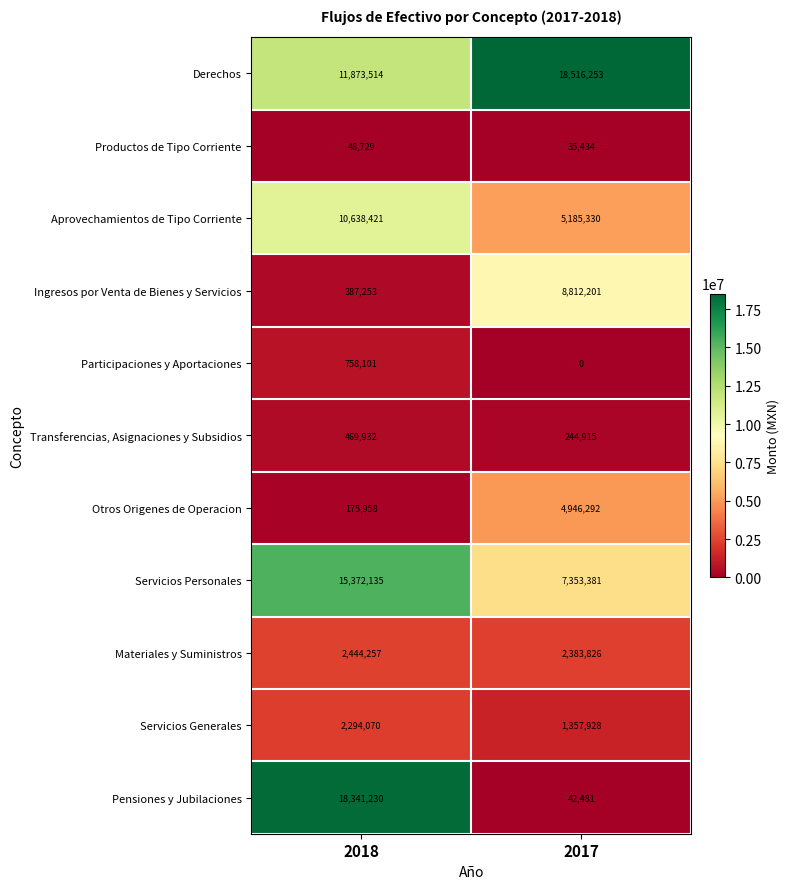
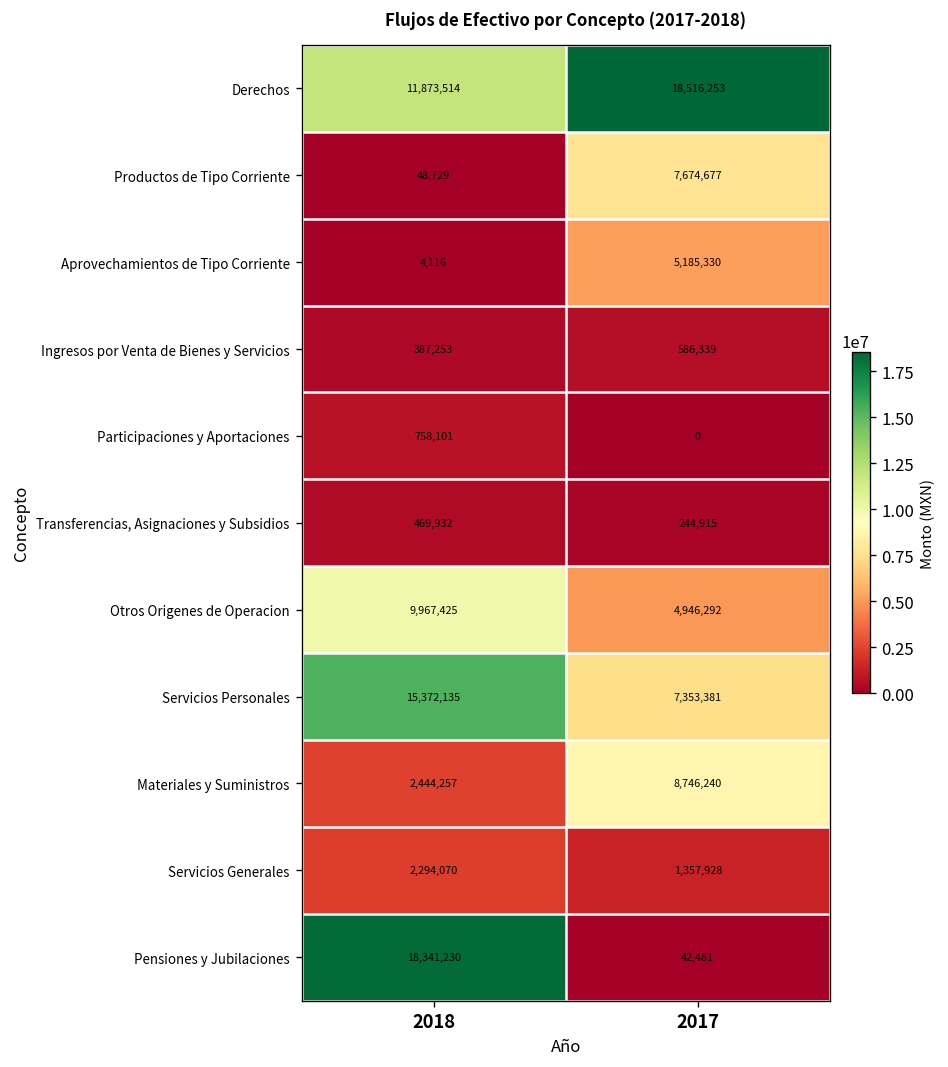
Productos de Tipo Corriente, 2017: 35,434 -> 7,674,677
Aprovechamientos de Tipo Corriente, 2018: 10,638,421 -> 4,116
Ingresos por Venta de Bienes y Servicios, 2017: 8,812,201 -> 586,339
Otros Origenes de Operacion, 2018: 175,958 -> 9,967,425
Materiales y Suministros, 2017: 2,383,826 -> 8,746,240
